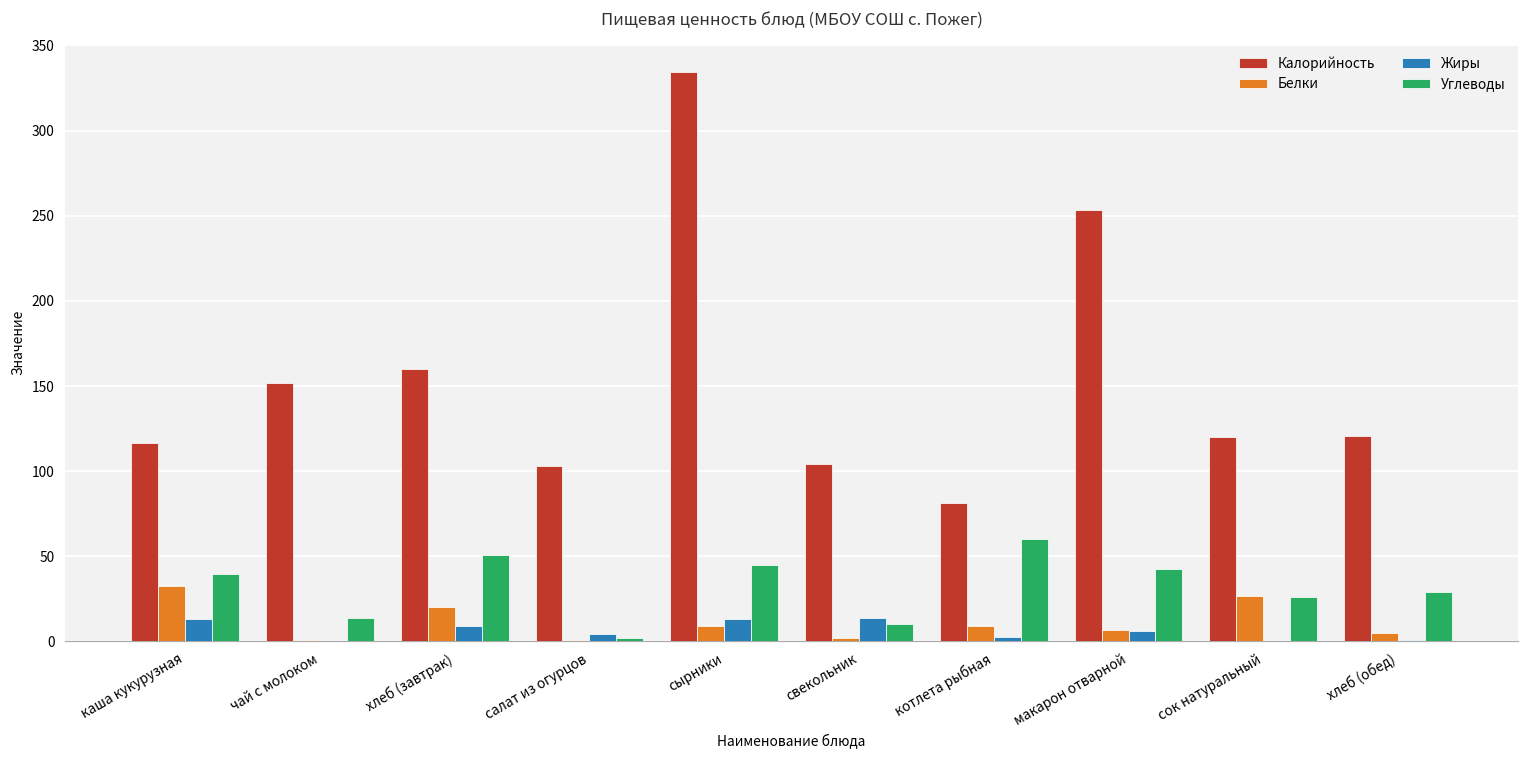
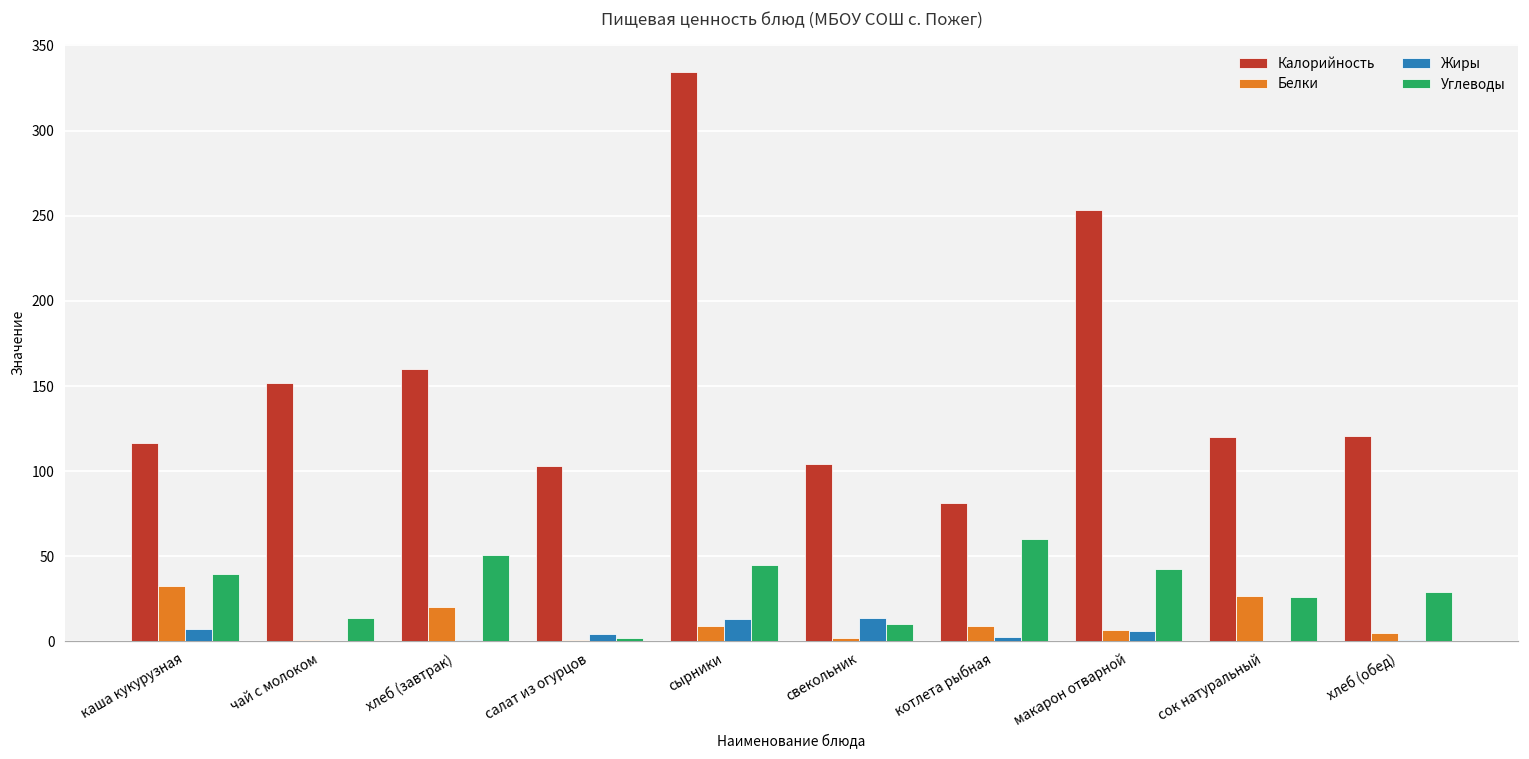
Жиры, каша кукурузная: 13 -> 7
Жиры, хлеб (завтрак): 9 -> 1
